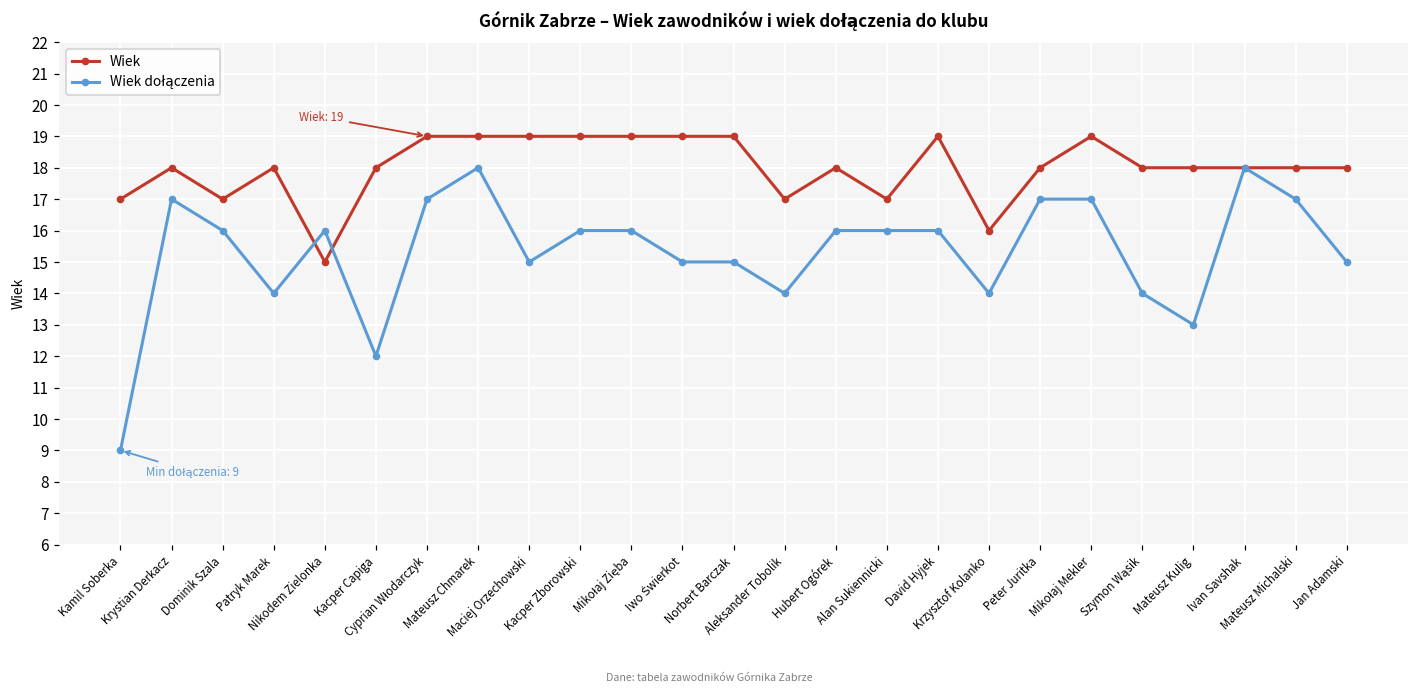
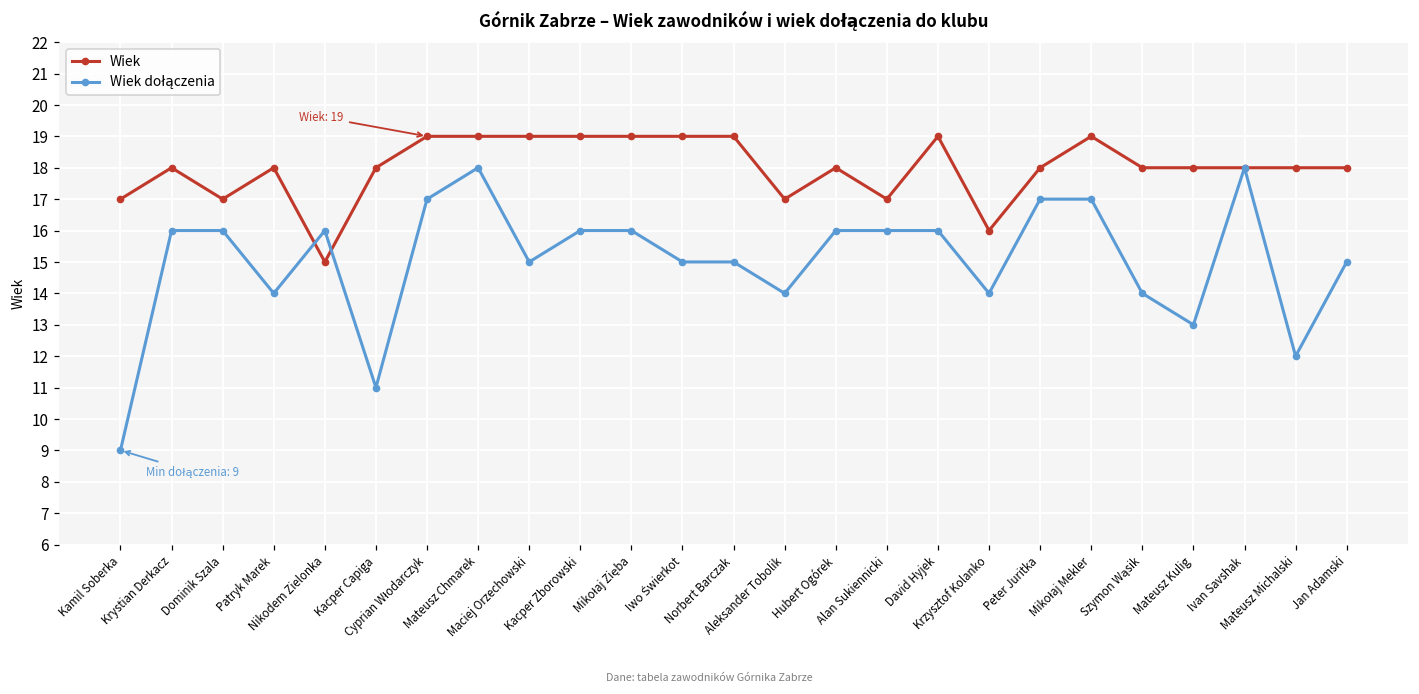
Wiek dołączenia, Krystian Derkacz: 17 -> 16
Wiek dołączenia, Kacper Capiga: 12 -> 11
Wiek dołączenia, Mateusz Michalski: 17 -> 12
